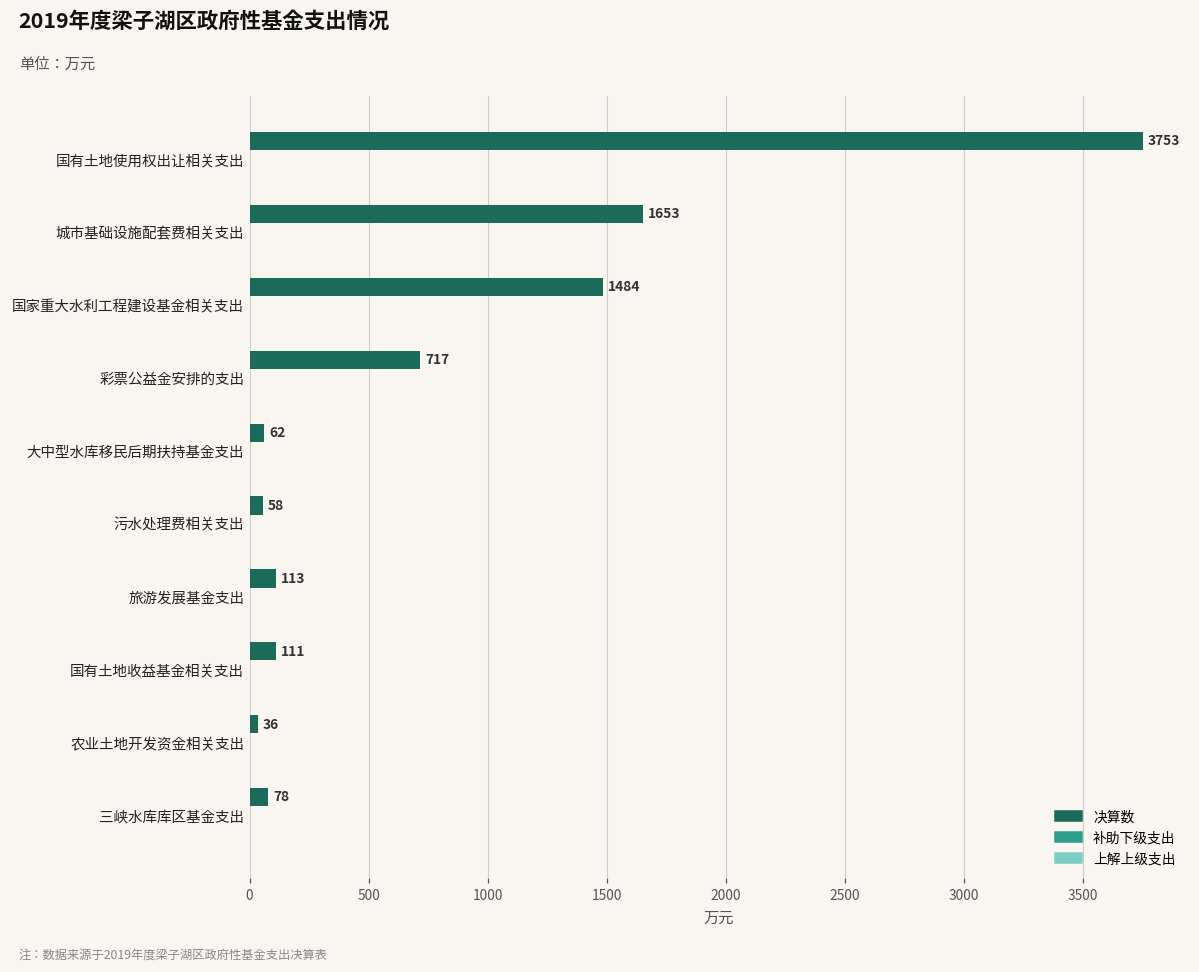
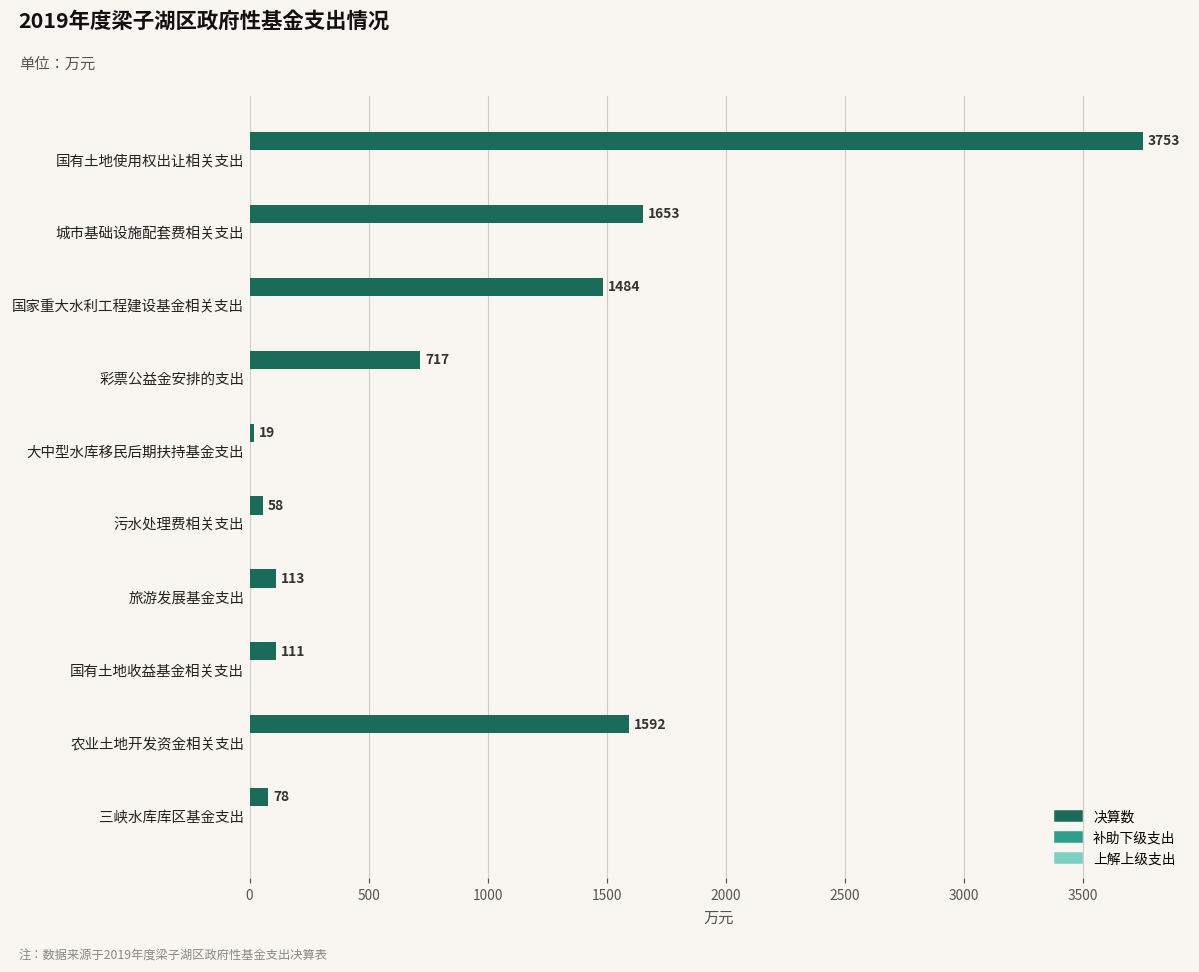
决算数, 大中型水库移民后期扶持基金支出: 62 -> 19
决算数, 农业土地开发资金相关支出: 36 -> 1592
